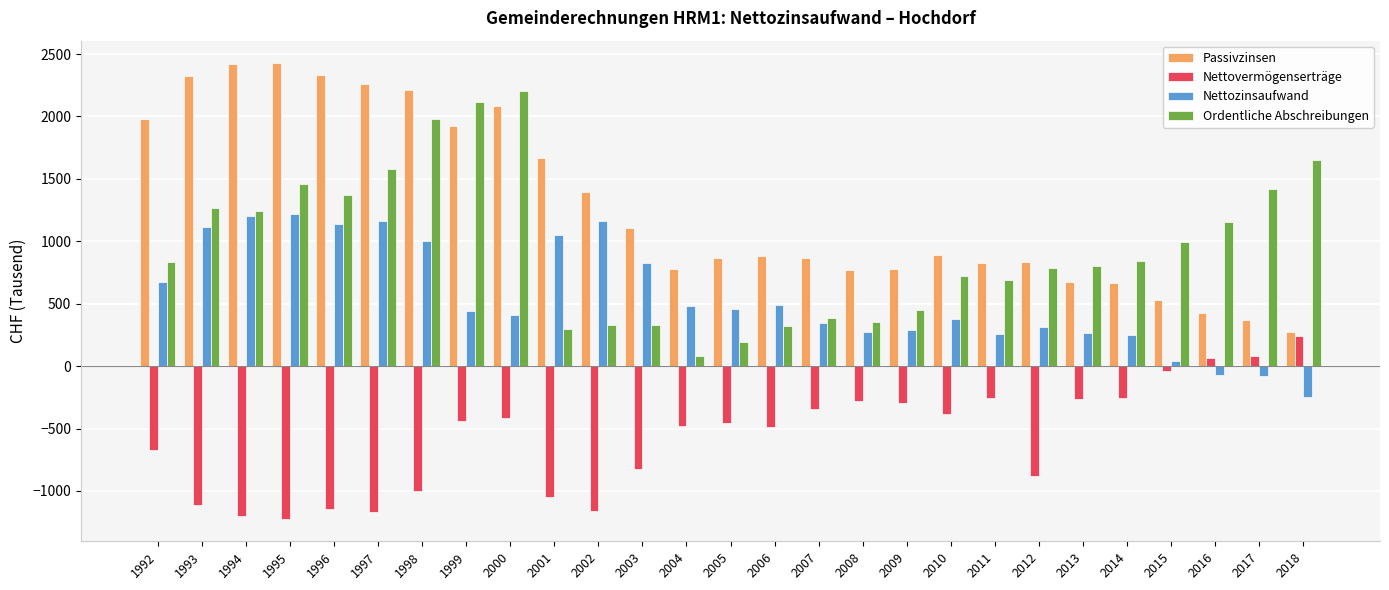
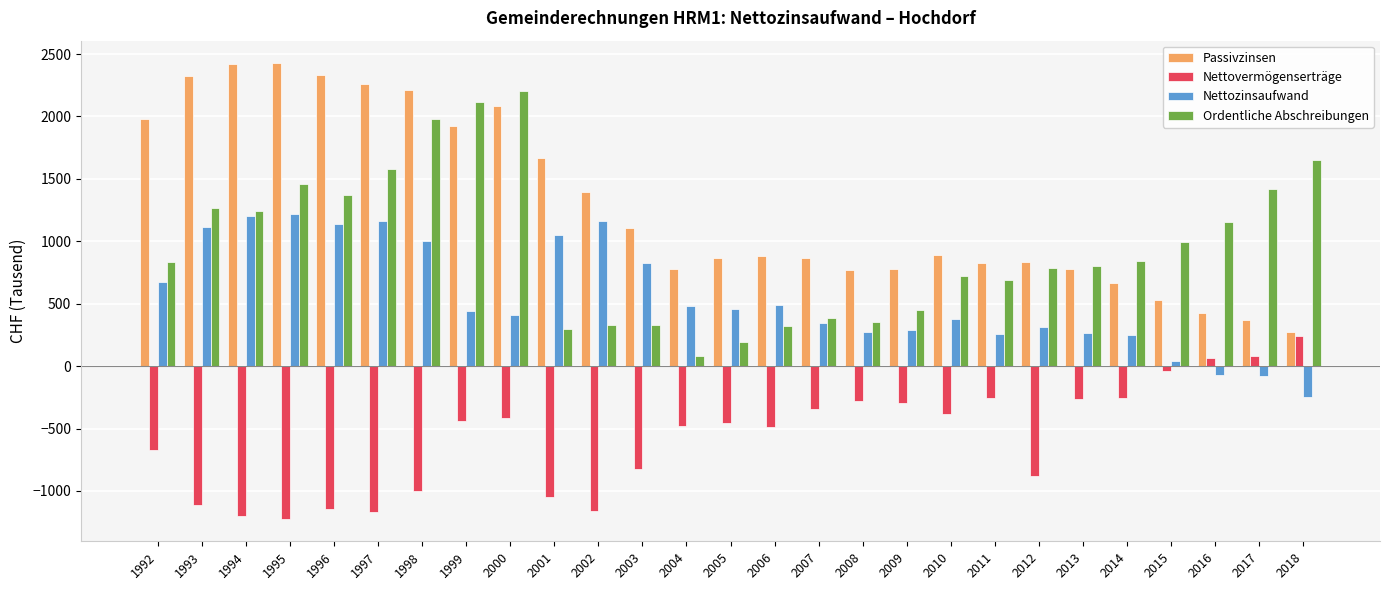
Passivzinsen, 2013: 680 -> 780
